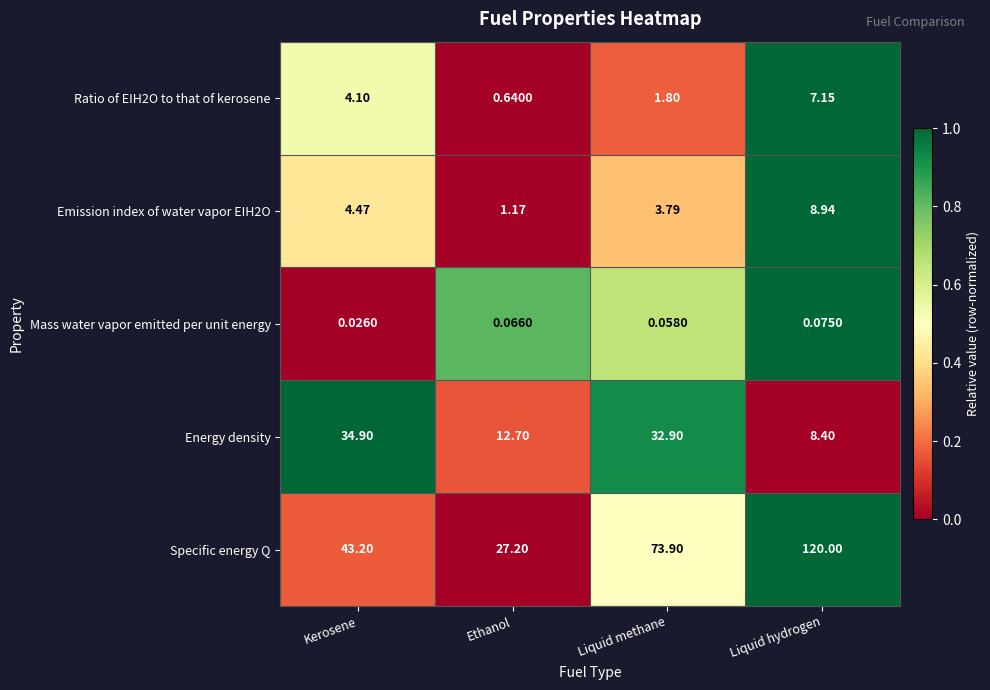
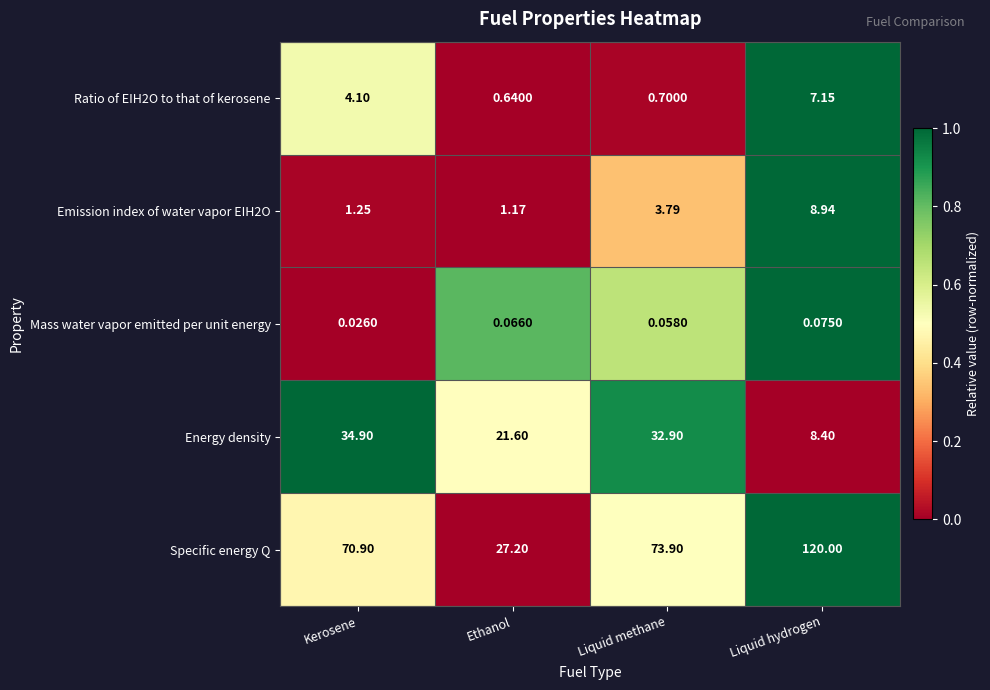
Ratio of EIH2O to that of kerosene, Liquid methane: 1.80 -> 0.7000
Emission index of water vapor EIH2O, Kerosene: 4.47 -> 1.25
Energy density, Ethanol: 12.70 -> 21.60
Specific energy Q, Kerosene: 43.20 -> 70.90
